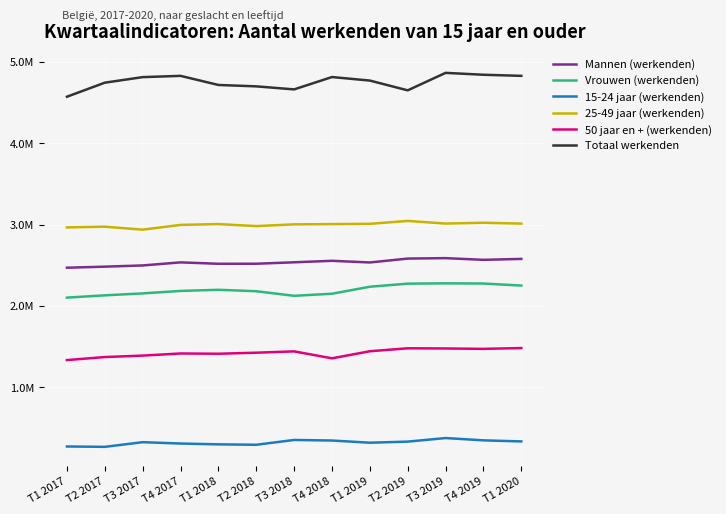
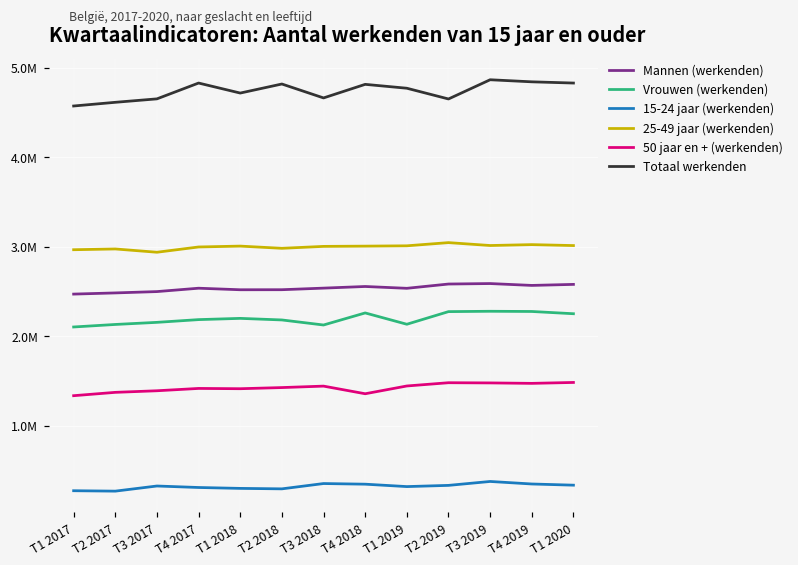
Totaal werkenden, T2 2017: 4700000 -> 4600000
Totaal werkenden, T3 2017: 4800000 -> 4700000
Totaal werkenden, T2 2018: 4700000 -> 4800000
Vrouwen (werkenden), T4 2018: 2100000 -> 2300000
Vrouwen (werkenden), T1 2019: 2200000 -> 2100000
